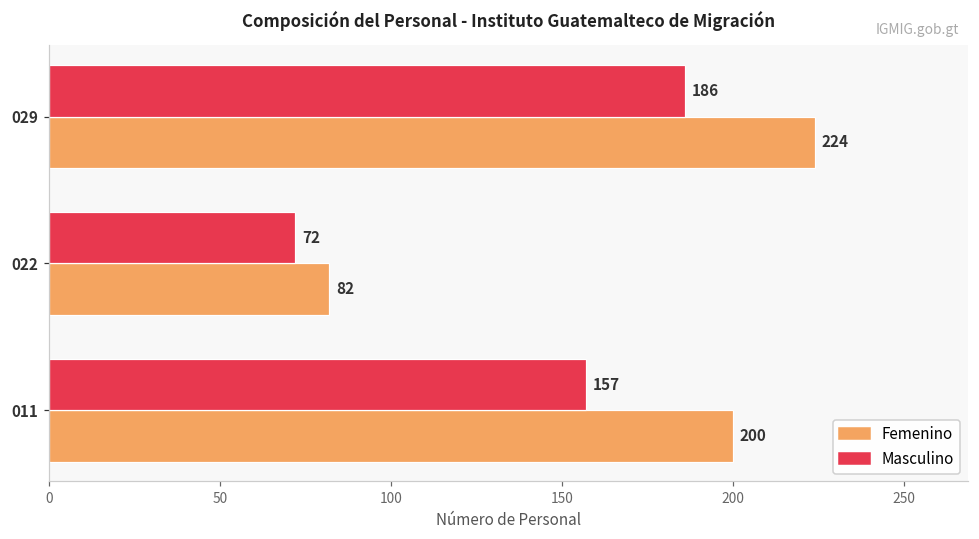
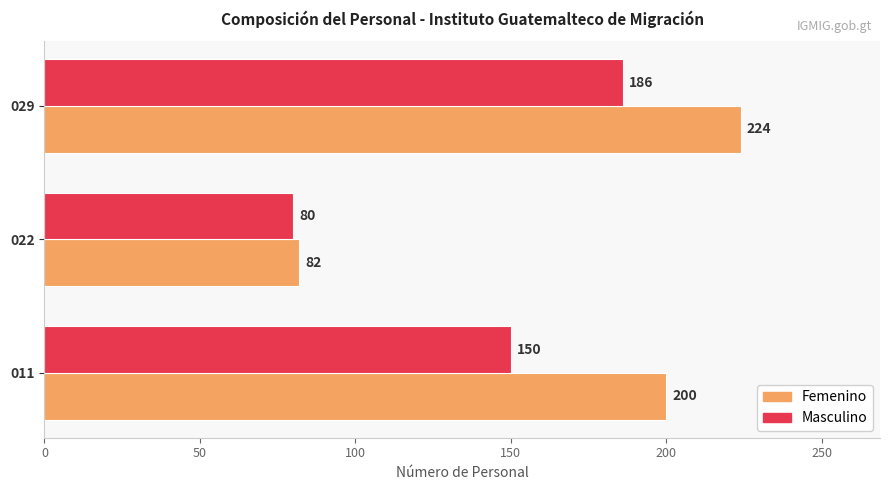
Masculino, 022: 72 -> 80
Masculino, 011: 157 -> 150
